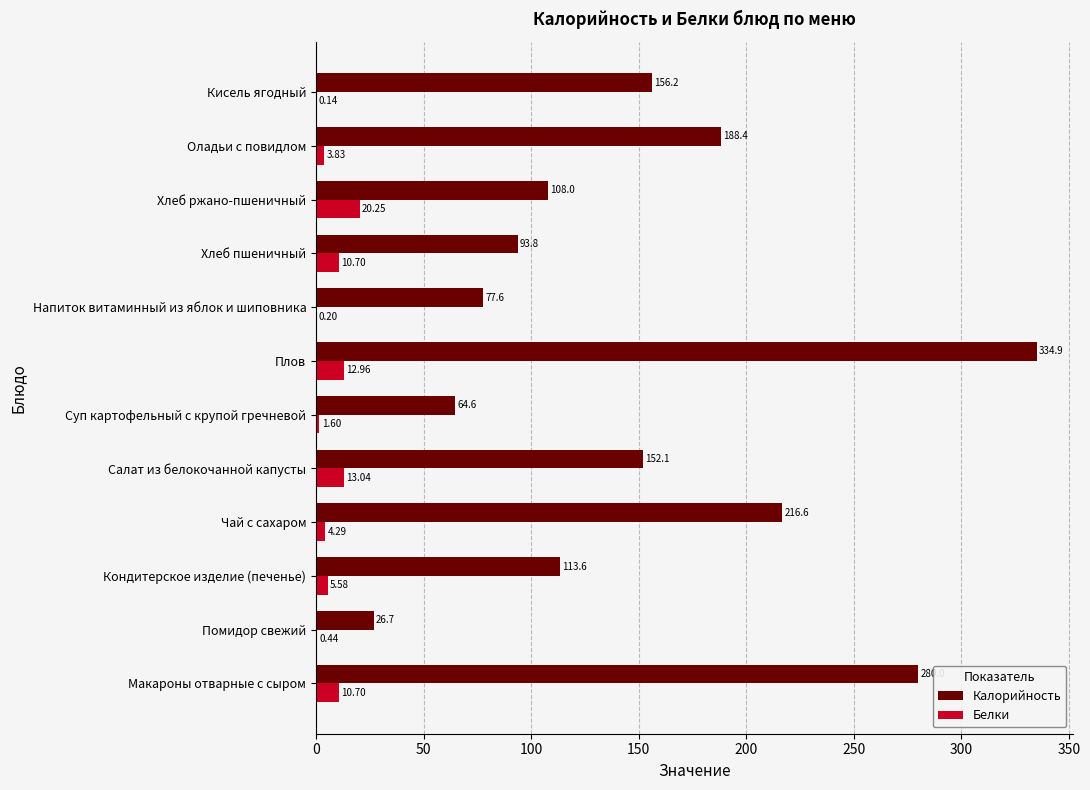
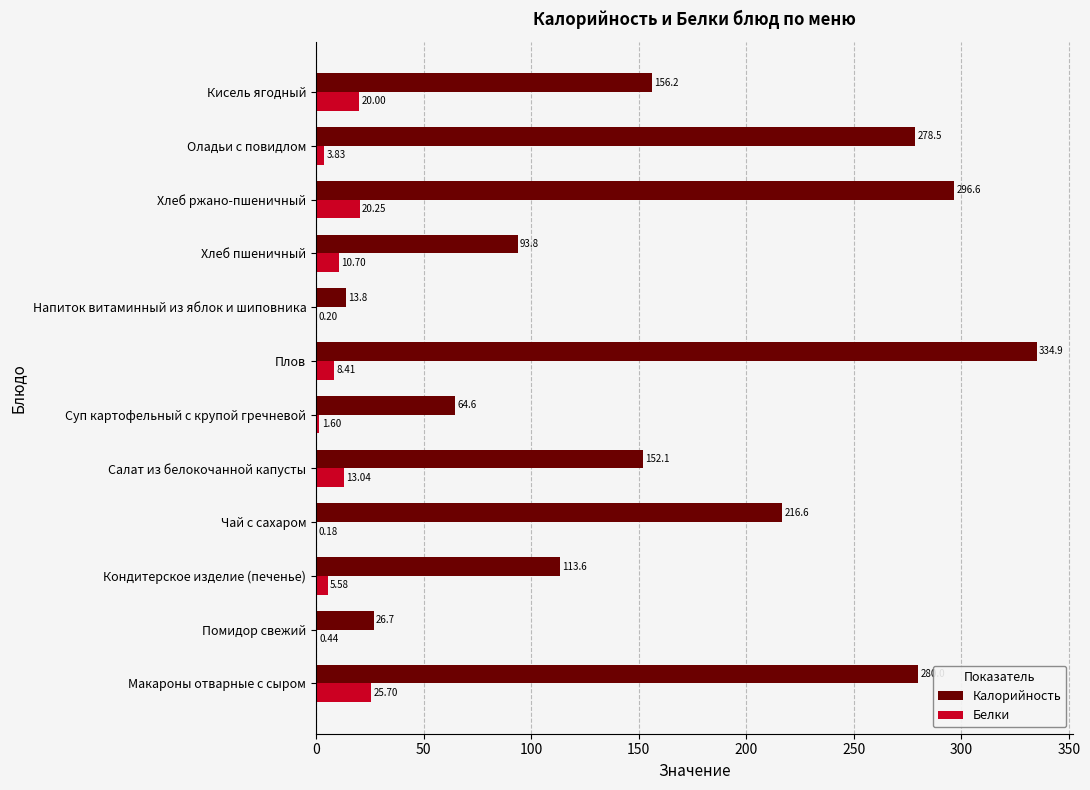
Белки, Кисель ягодный: 0.14 -> 20.00
Калорийность, Оладьи с повидлом: 188.4 -> 278.5
Калорийность, Хлеб ржано-пшеничный: 108.0 -> 296.6
Калорийность, Напиток витаминный из яблок и шиповника: 77.6 -> 13.8
Белки, Плов: 12.96 -> 8.41
Белки, Чай с сахаром: 4.29 -> 0.18
Белки, Макароны отварные с сыром: 10.70 -> 25.70
